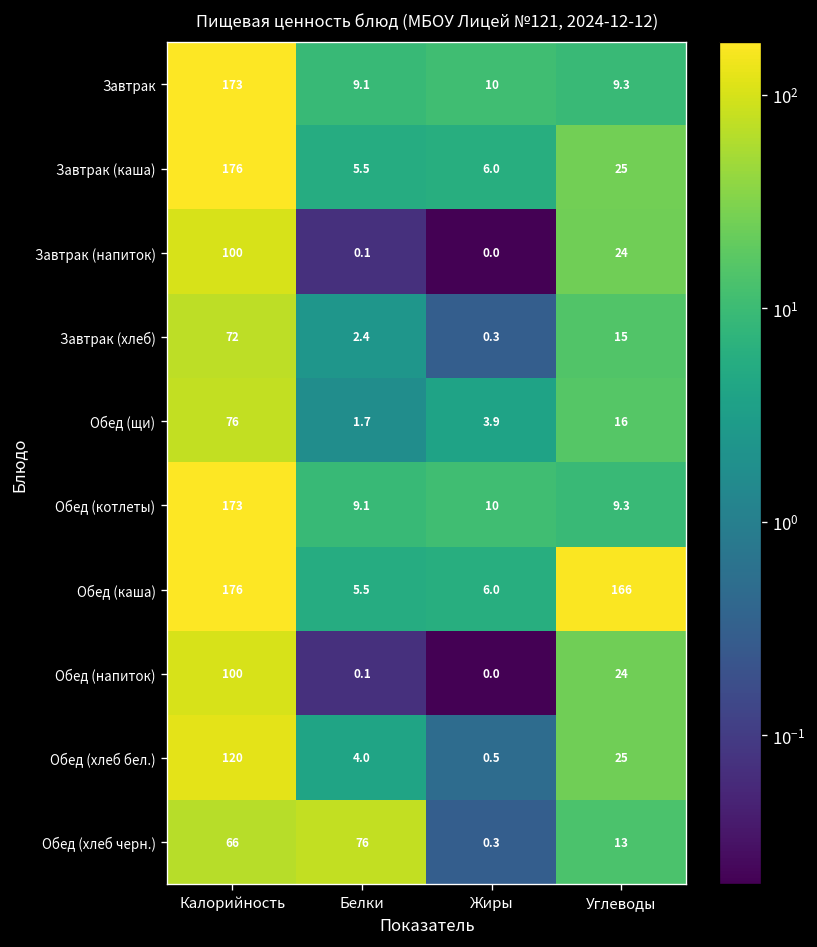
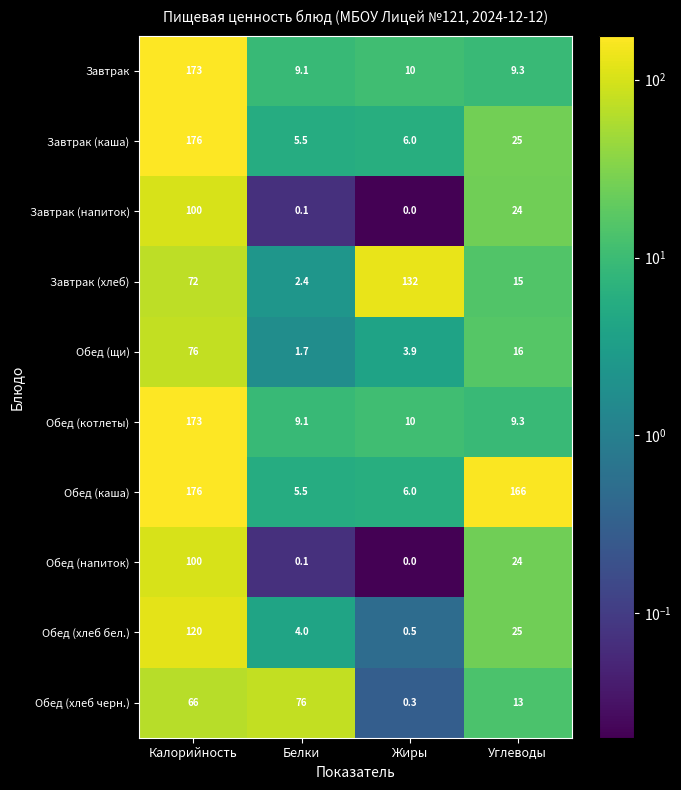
Завтрак (хлеб), Жиры: 0.3 -> 132
